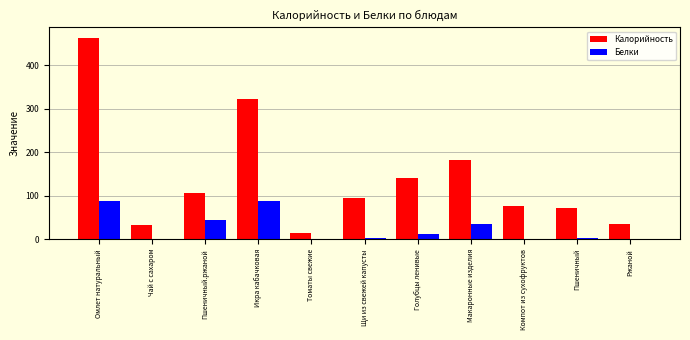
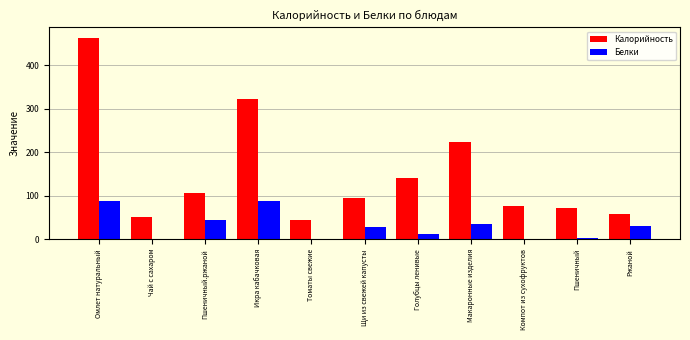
Калорийность, Чай с сахаром: 30 -> 50
Калорийность, Томаты свежие: 10 -> 50
Белки, Щи из свежей капусты: 0 -> 30
Калорийность, Макаронные изделия: 180 -> 220
Калорийность, Ржаной: 40 -> 60
Белки, Ржаной: 0 -> 30
